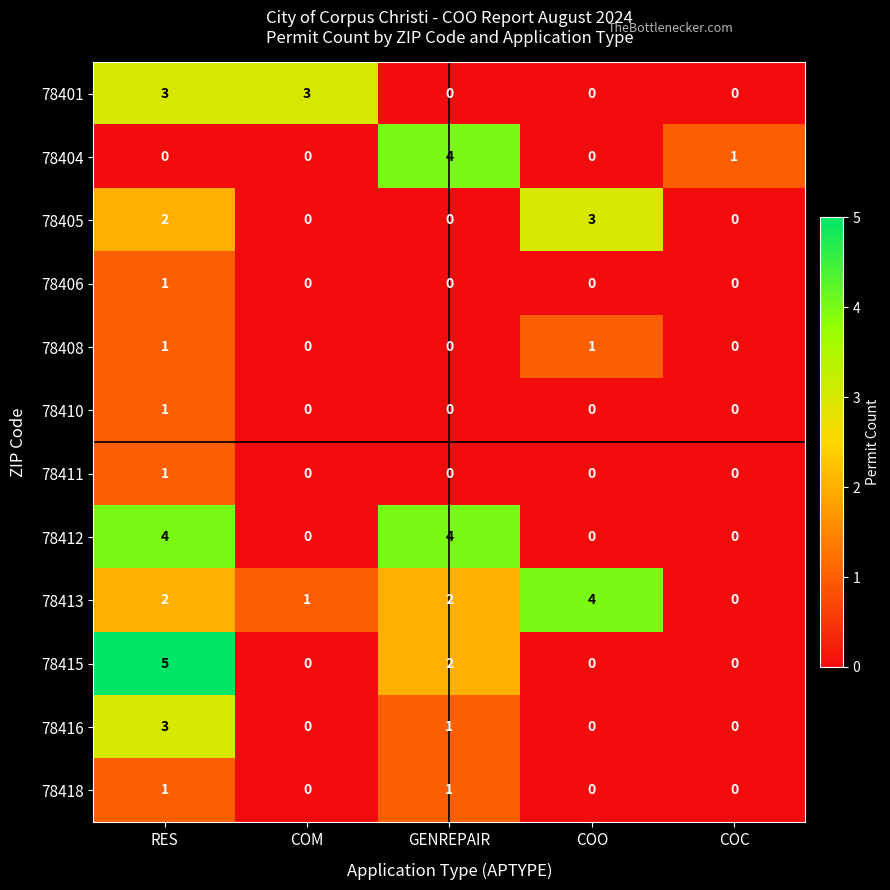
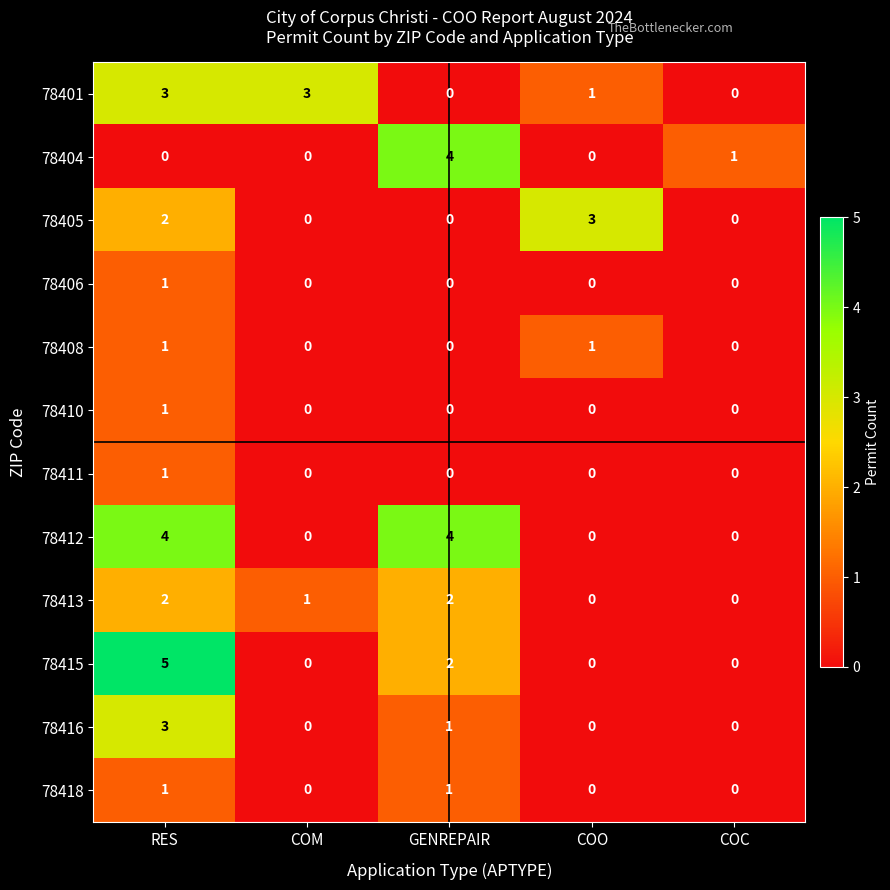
78401, COO: 0 -> 1
78413, COO: 4 -> 0
